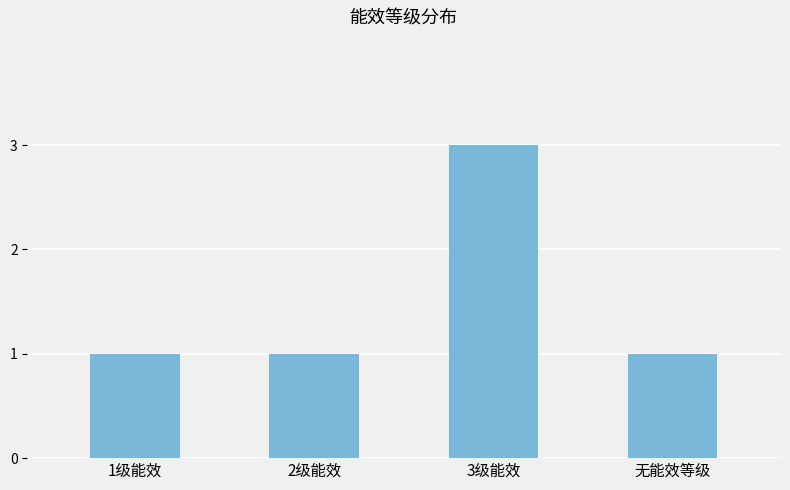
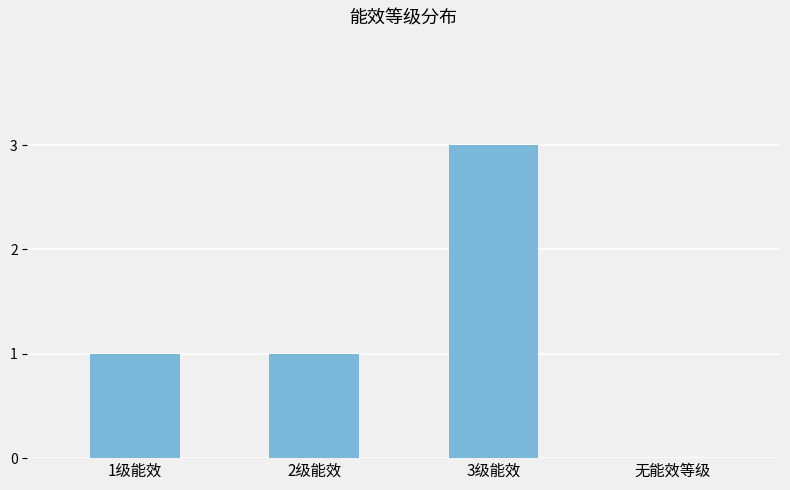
无能效等级: 1 -> 0
